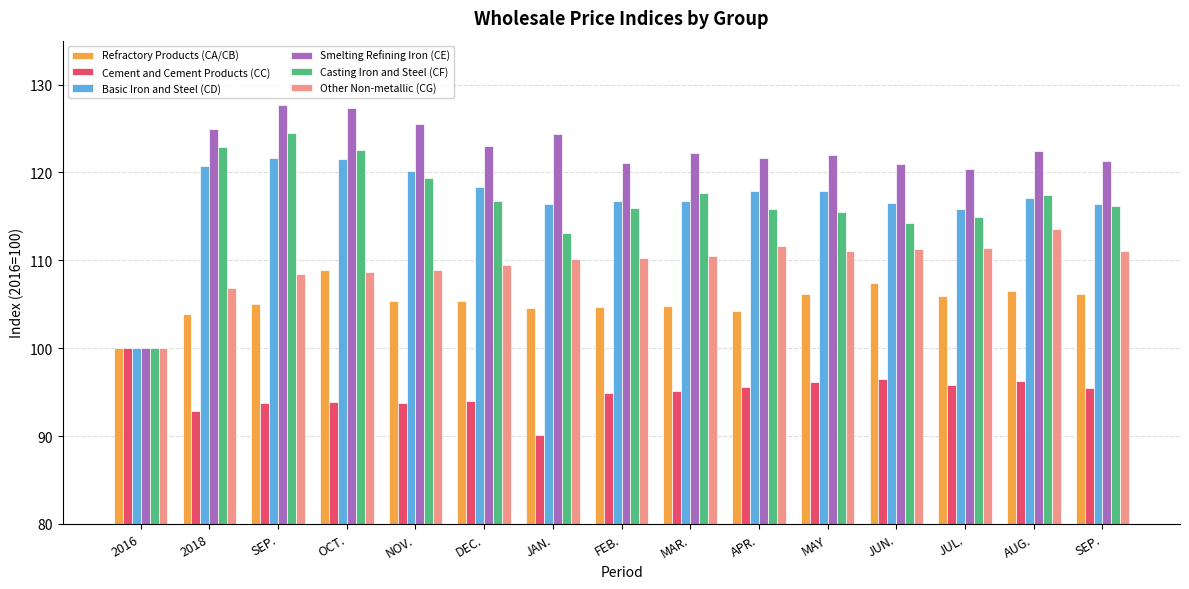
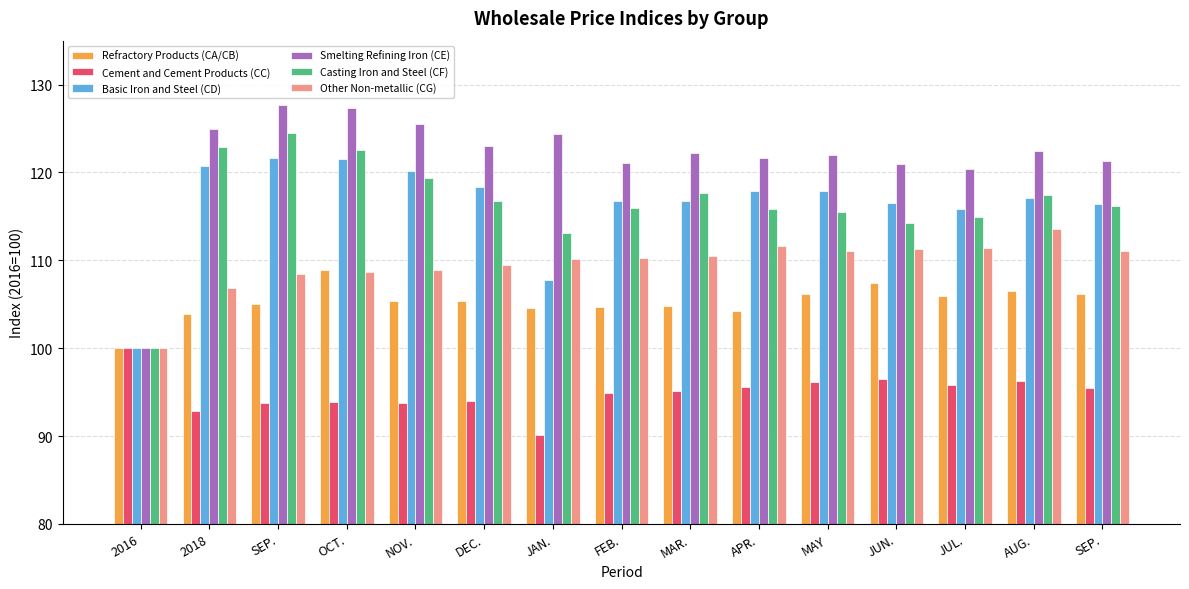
Basic Iron and Steel (CD), JAN.: 116 -> 108
